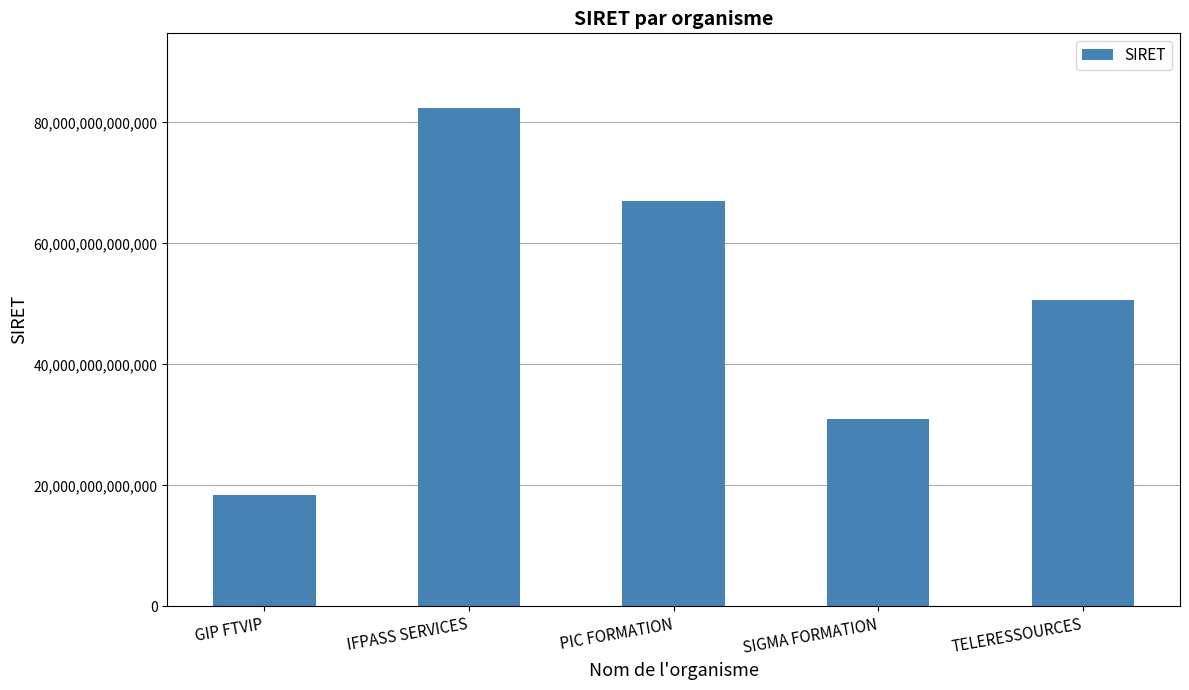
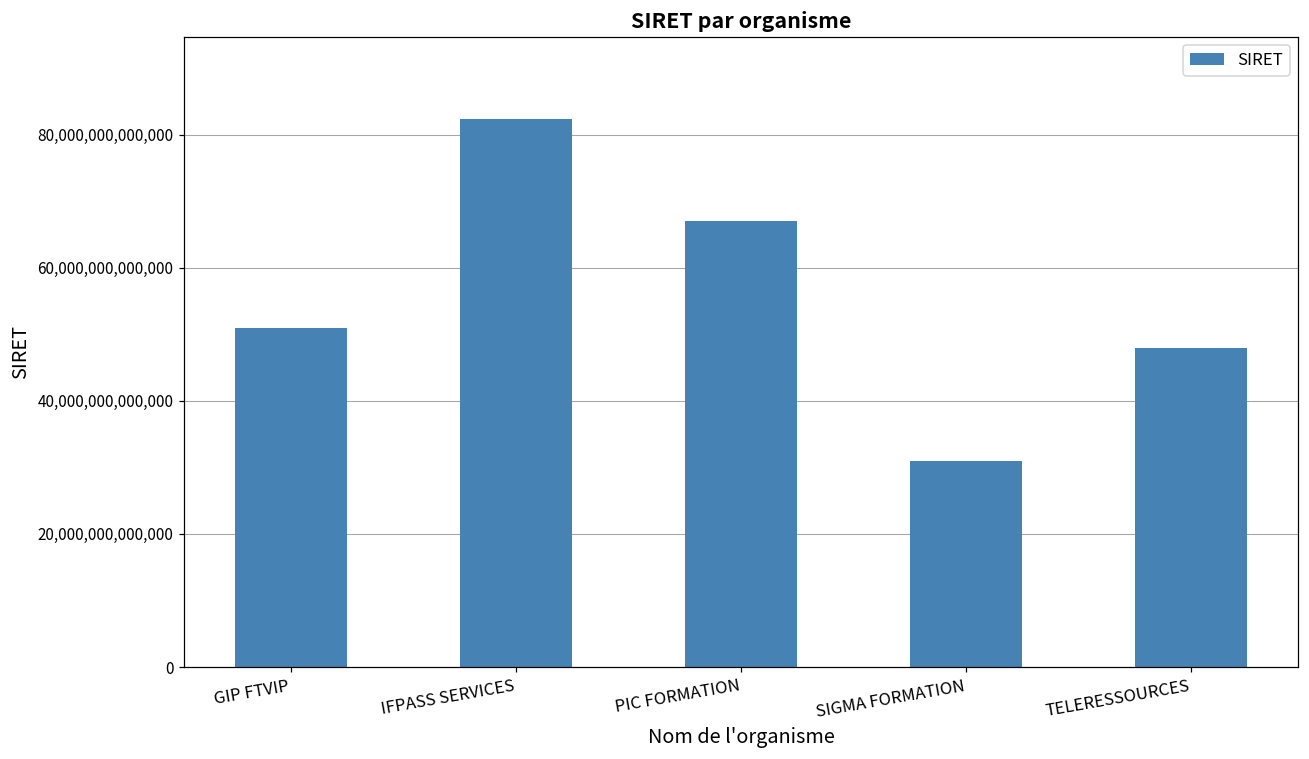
GIP FTVIP: 18,000,000,000,000 -> 51,000,000,000,000
TELERESSOURCES: 51,000,000,000,000 -> 48,000,000,000,000
